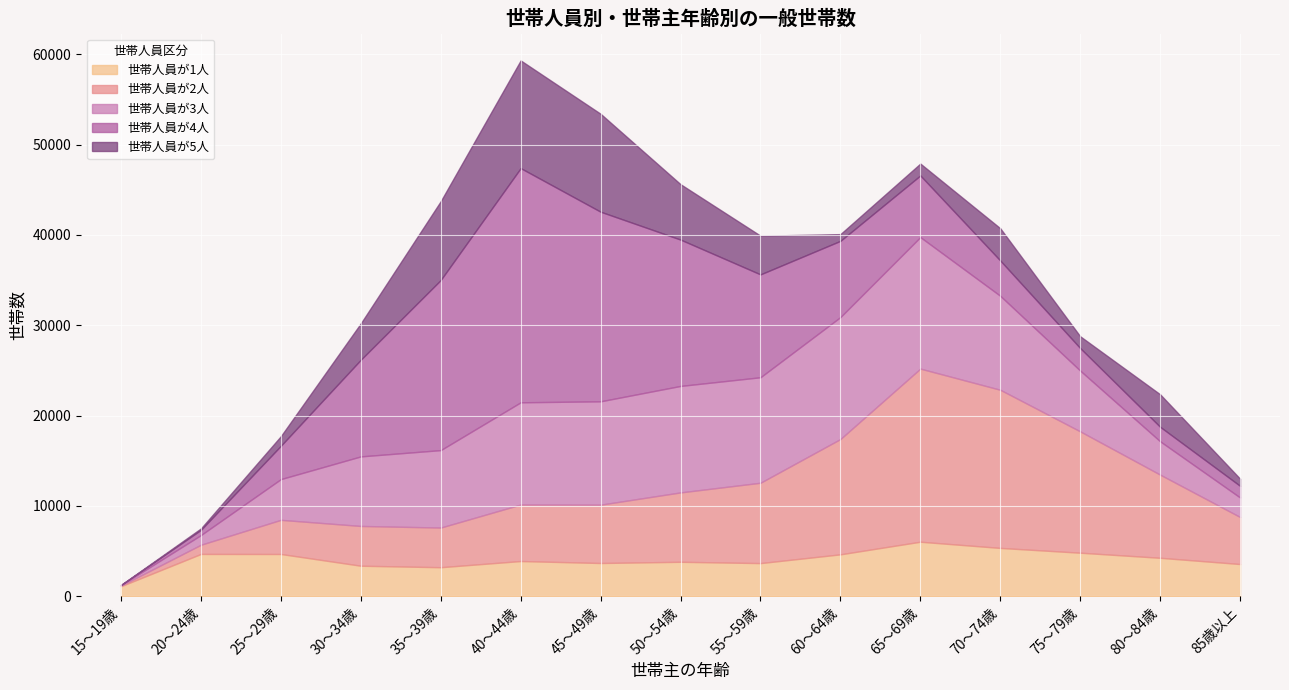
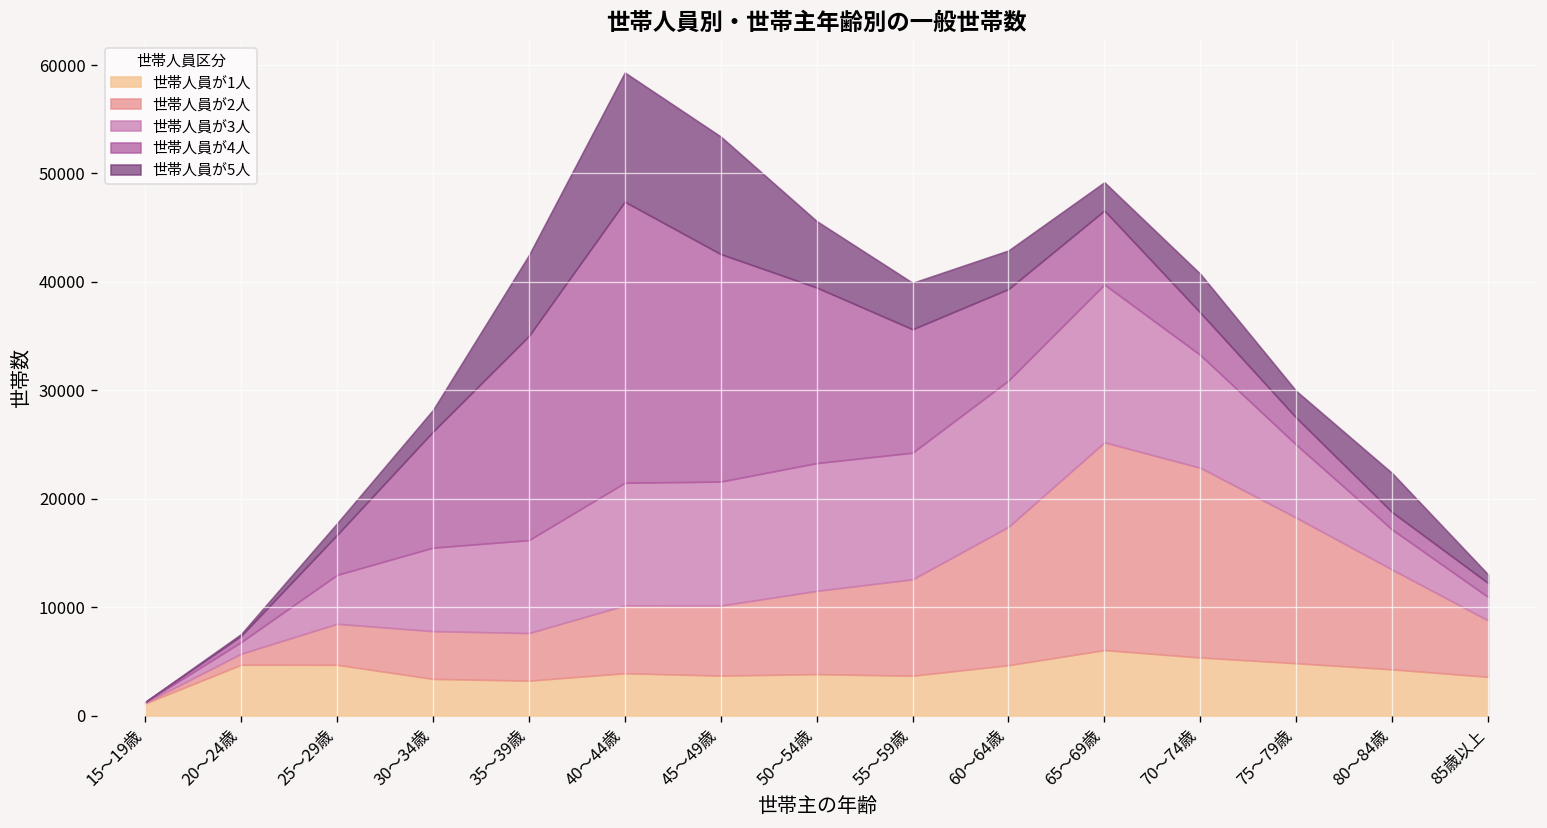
世帯人員が5人, 30～34歳: 4000 -> 2000
世帯人員が5人, 35～39歳: 9000 -> 7000
世帯人員が5人, 60～64歳: 1000 -> 4000
世帯人員が5人, 65～69歳: 1000 -> 3000
世帯人員が5人, 75～79歳: 1000 -> 2000
